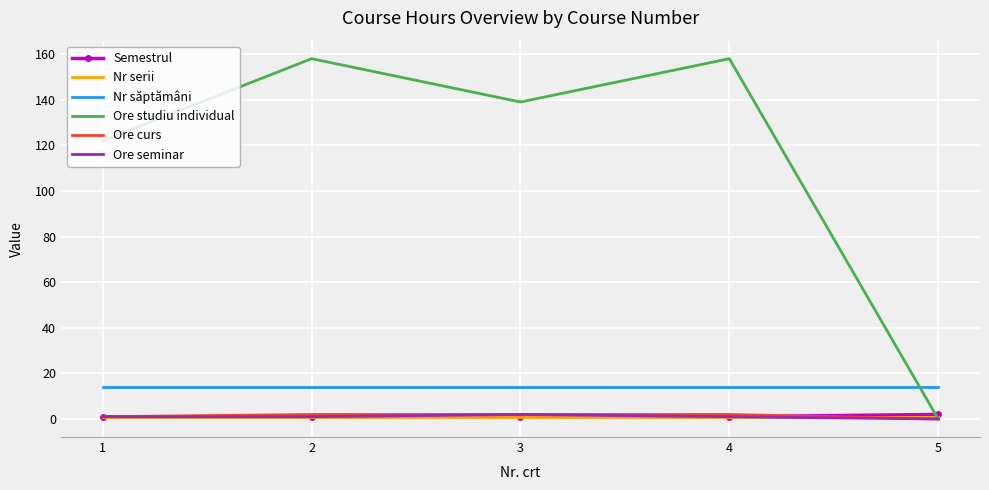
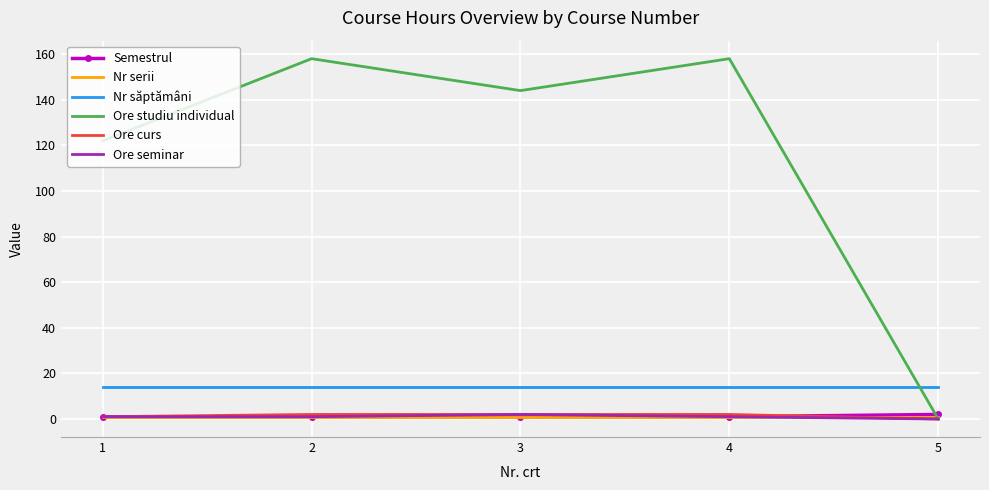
Ore studiu individual, 3: 139 -> 144
